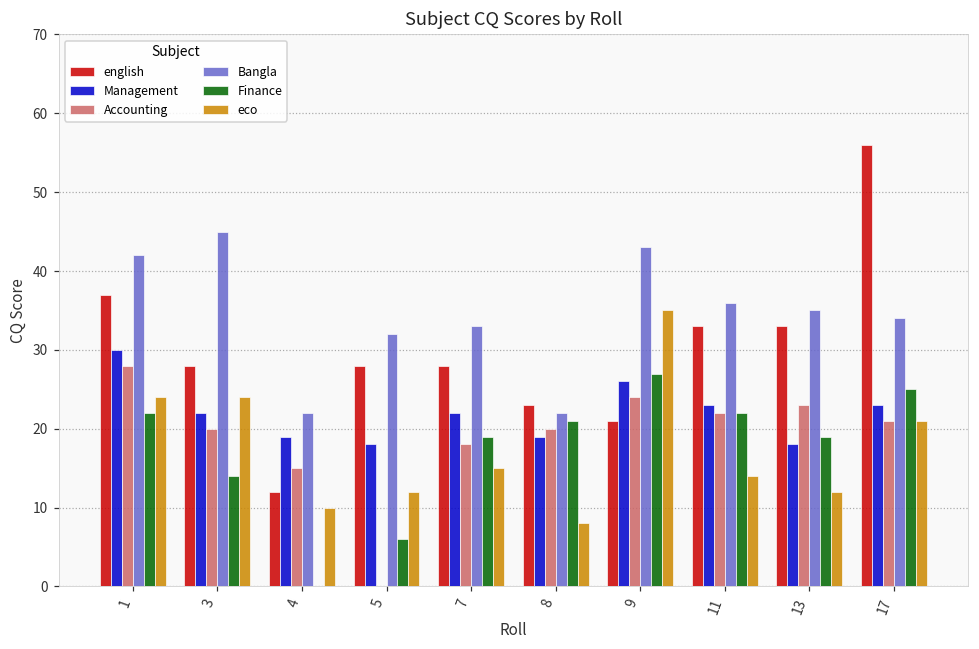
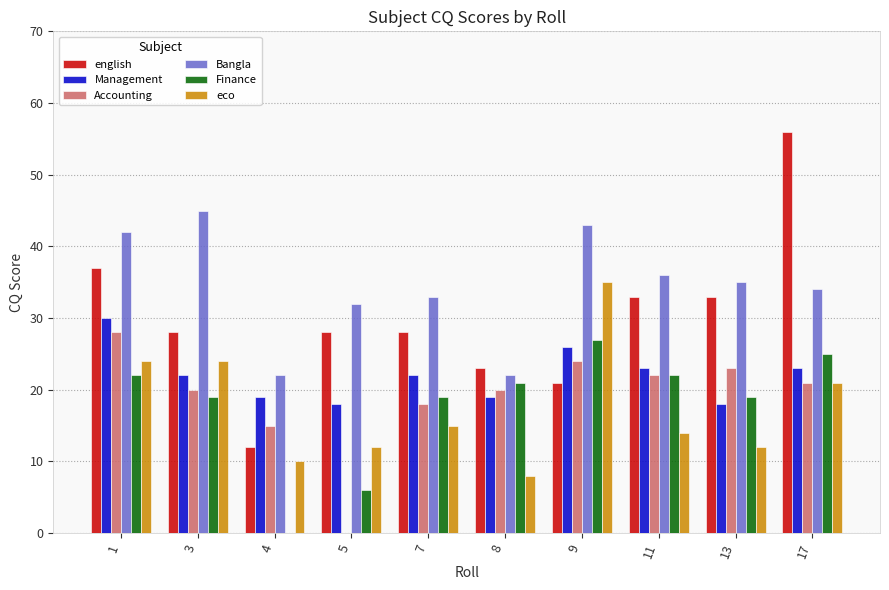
Finance, 3: 14 -> 19
